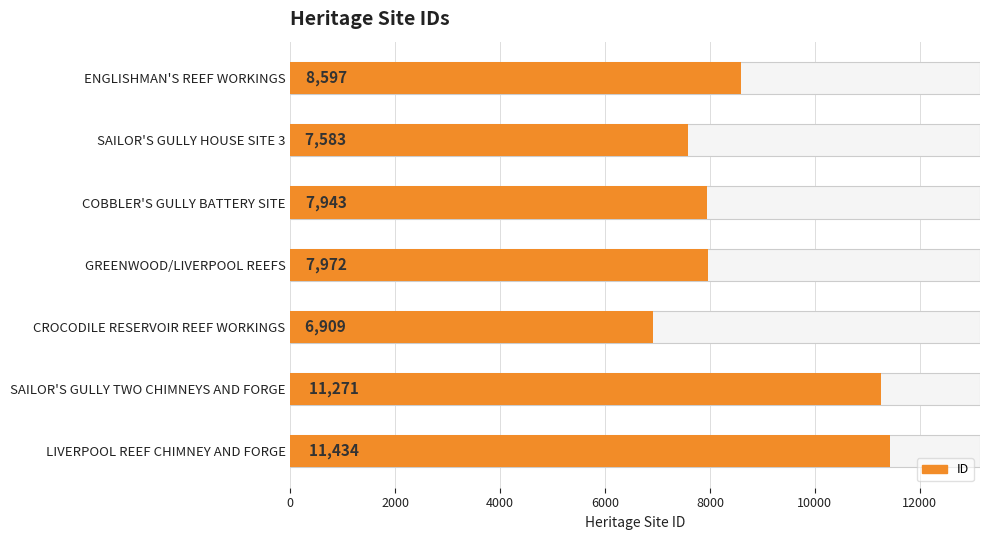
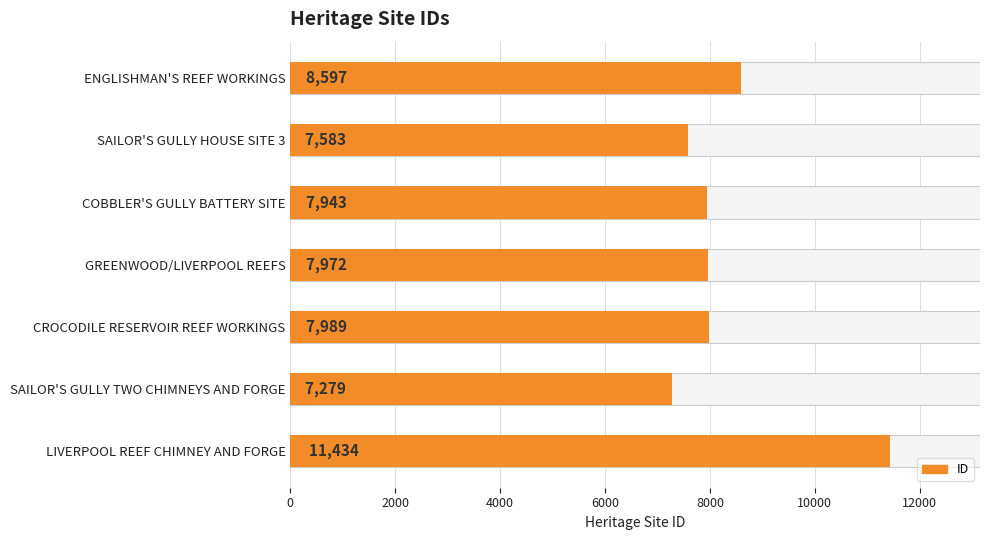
ID, CROCODILE RESERVOIR REEF WORKINGS: 6,909 -> 7,989
ID, SAILOR'S GULLY TWO CHIMNEYS AND FORGE: 11,271 -> 7,279
